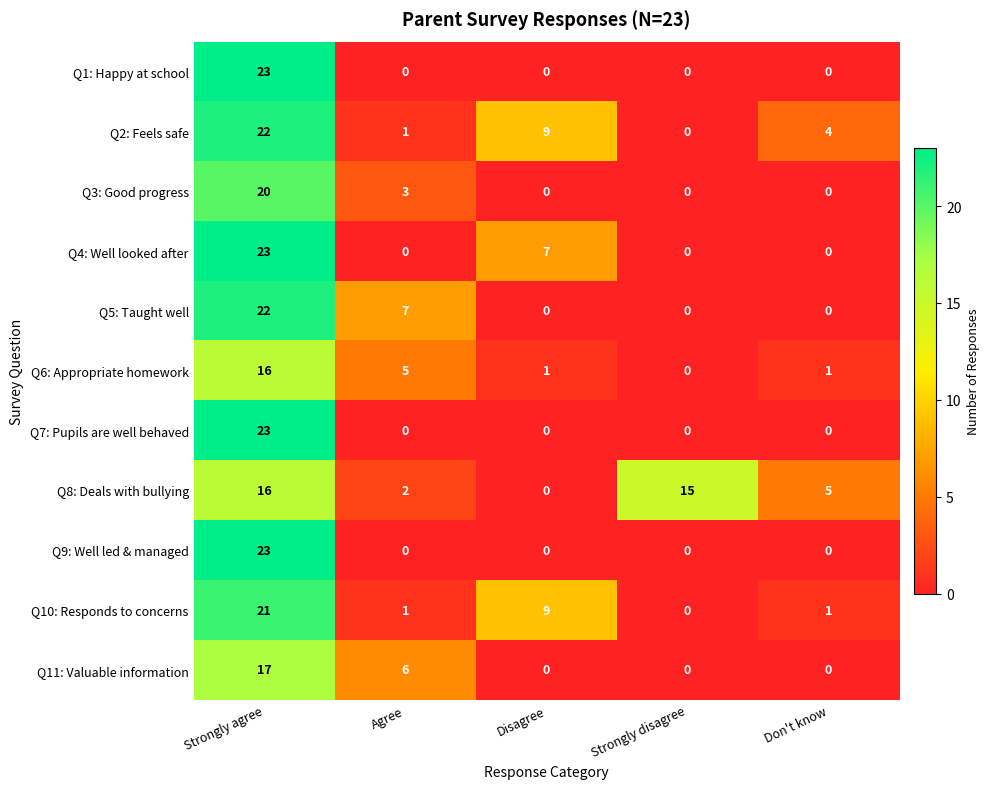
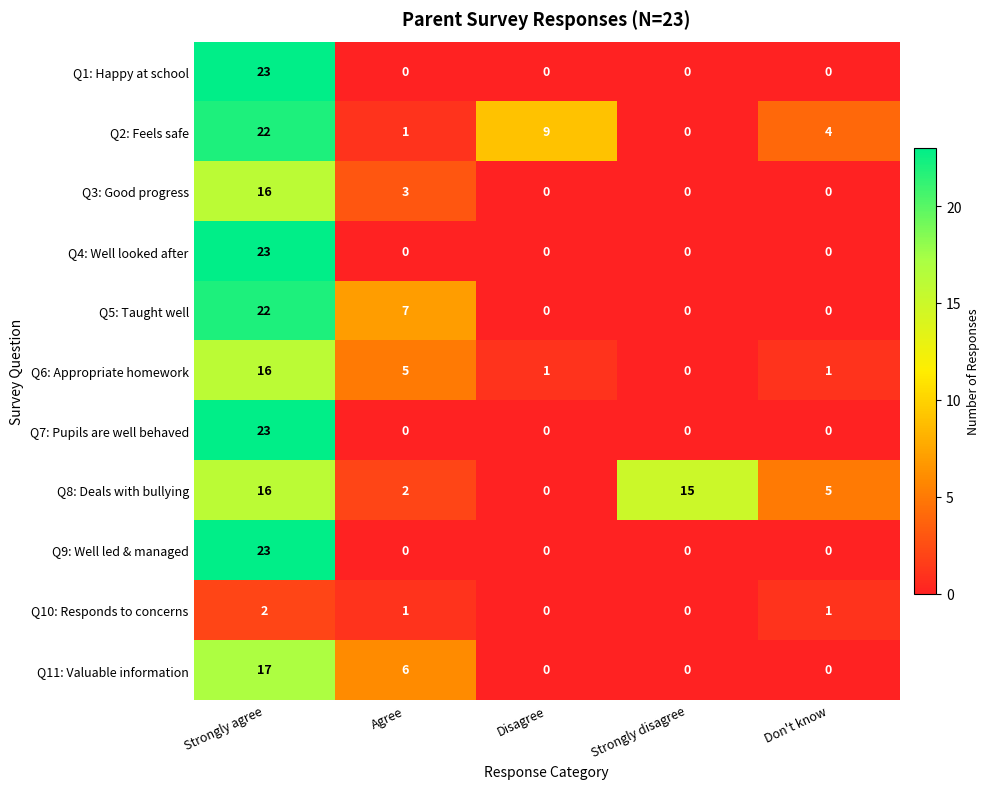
Q3: Good progress, Strongly agree: 20 -> 16
Q4: Well looked after, Disagree: 7 -> 0
Q10: Responds to concerns, Strongly agree: 21 -> 2
Q10: Responds to concerns, Disagree: 9 -> 0
